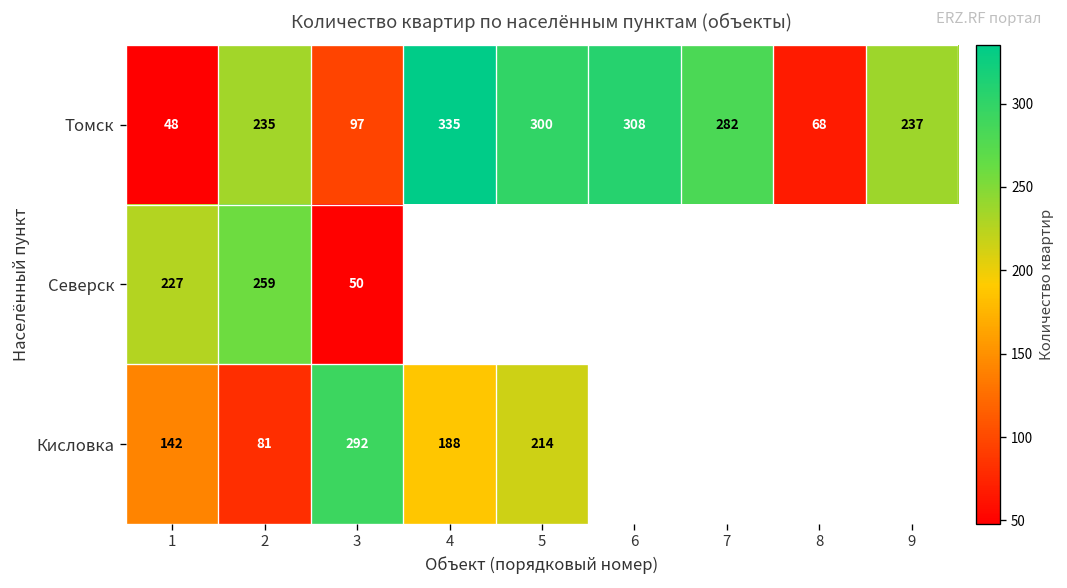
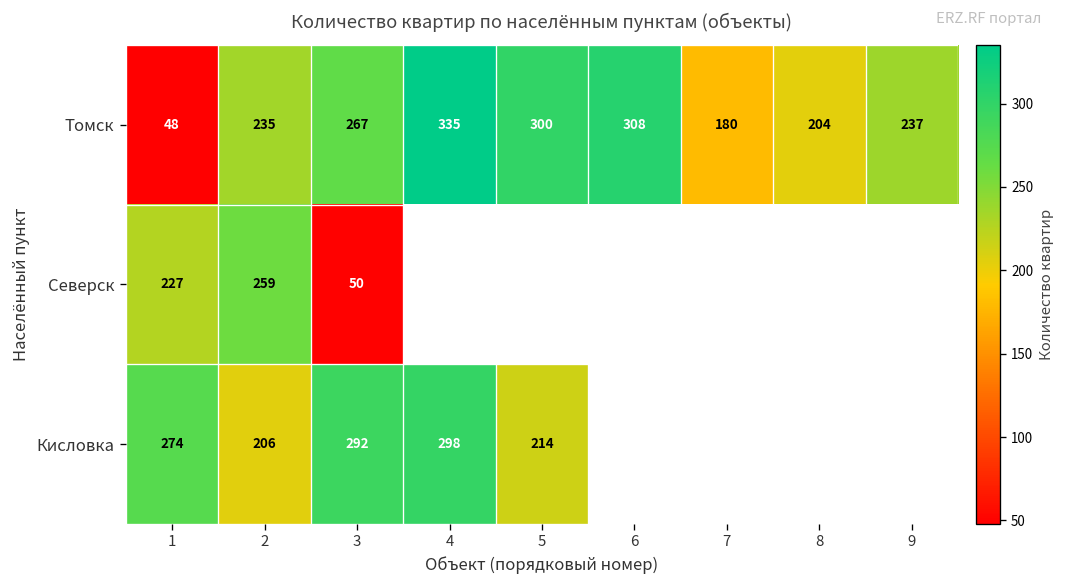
Томск, 3: 97 -> 267
Томск, 7: 282 -> 180
Томск, 8: 68 -> 204
Кисловка, 1: 142 -> 274
Кисловка, 2: 81 -> 206
Кисловка, 4: 188 -> 298
